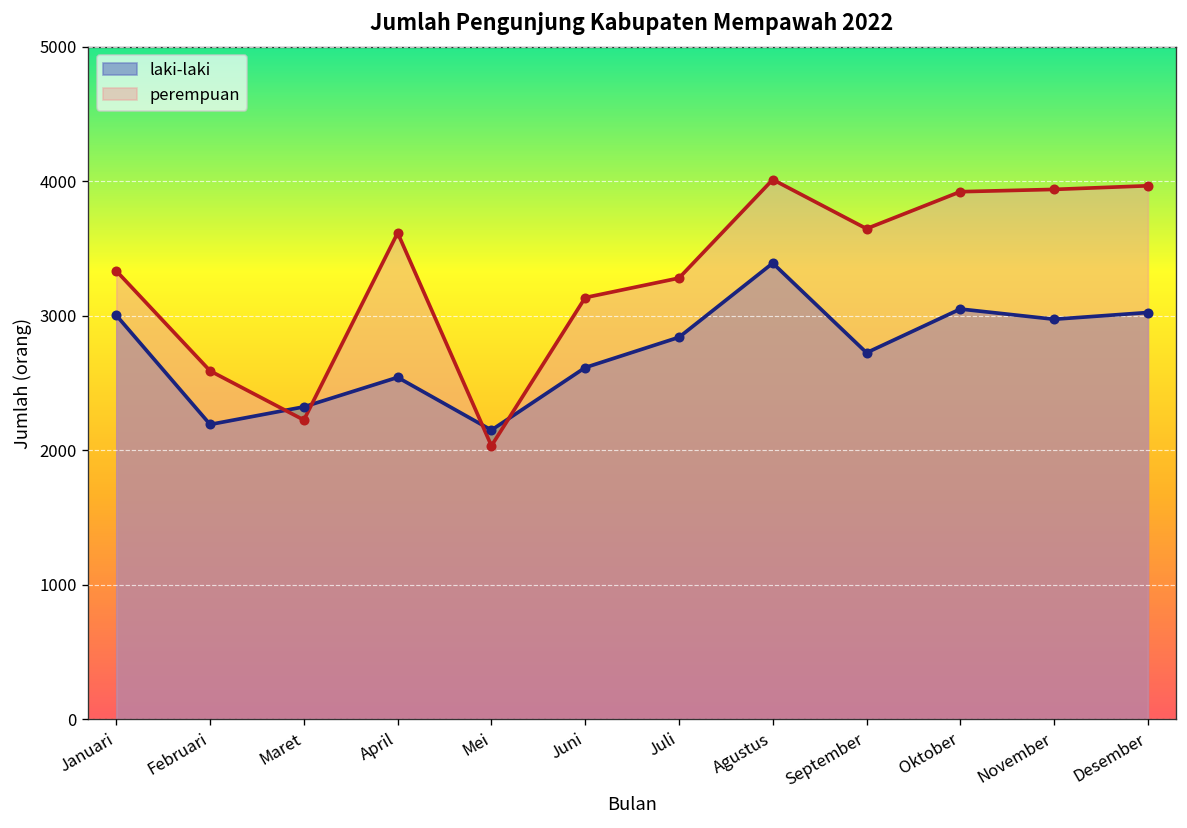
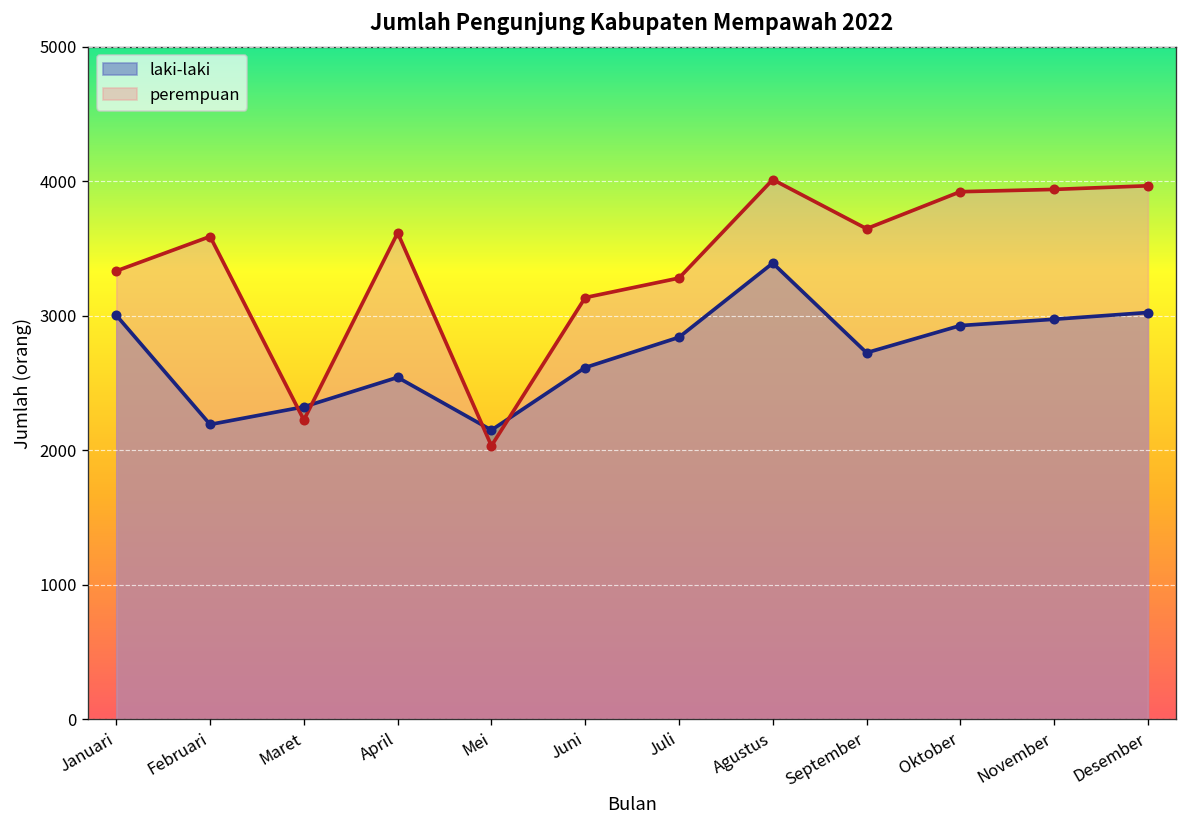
perempuan, Februari: 2590 -> 3590
laki-laki, Oktober: 3050 -> 2930
